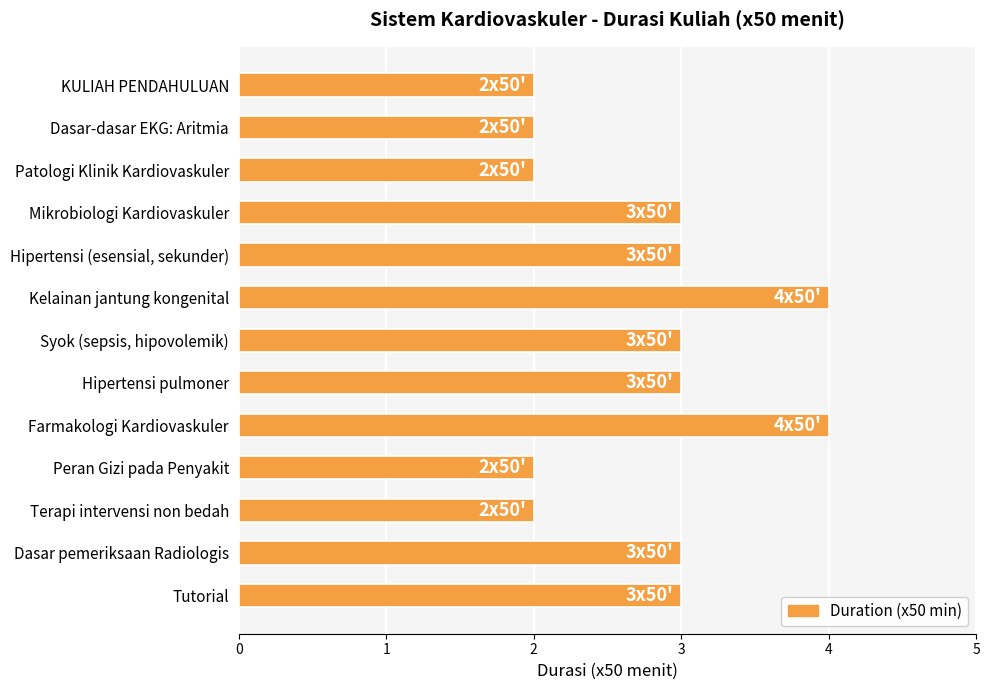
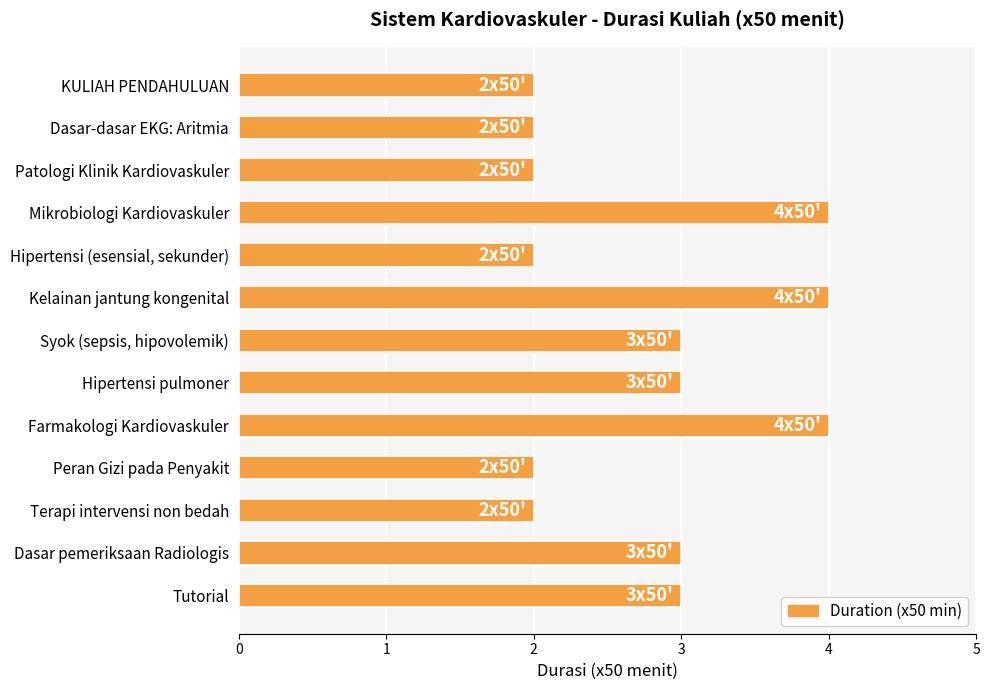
Mikrobiologi Kardiovaskuler: 3x50' -> 4x50'
Hipertensi (esensial, sekunder): 3x50' -> 2x50'
